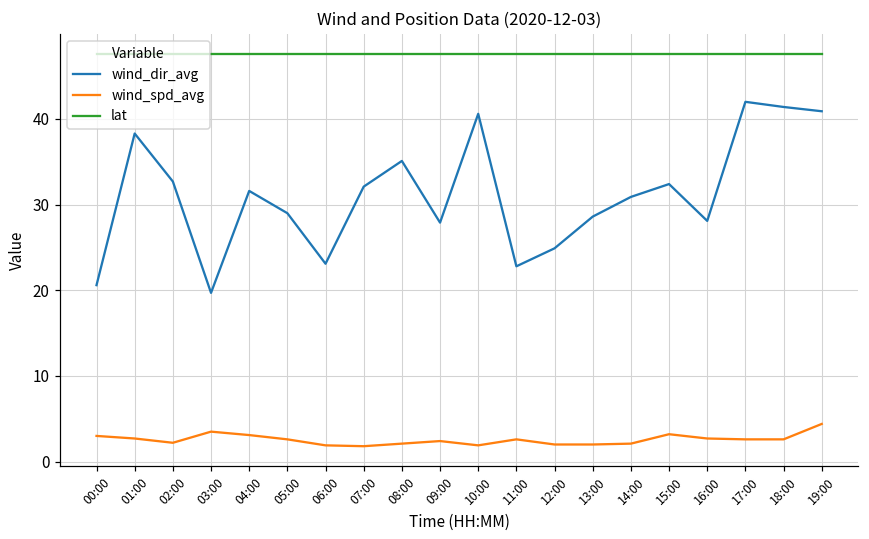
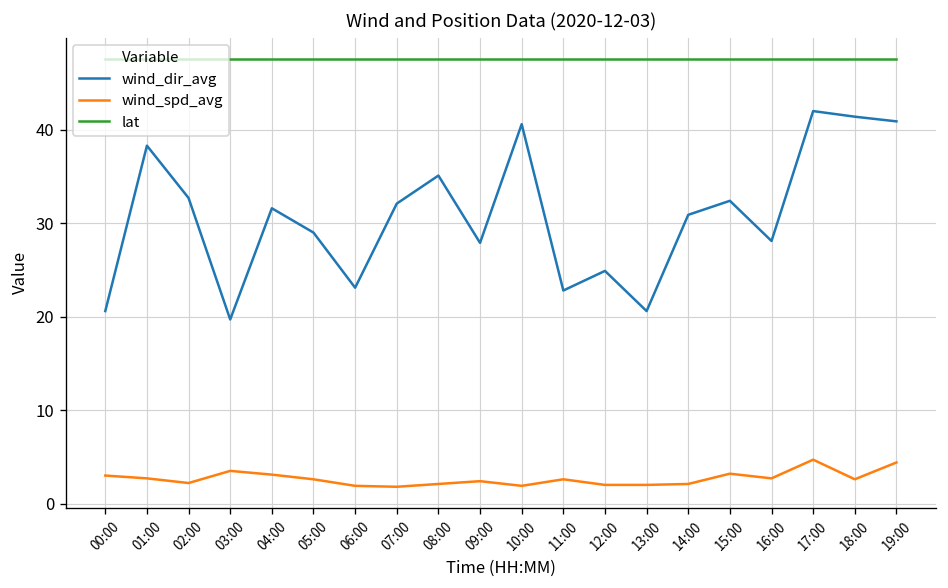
wind_dir_avg, 13:00: 29 -> 21
wind_spd_avg, 17:00: 3 -> 5
